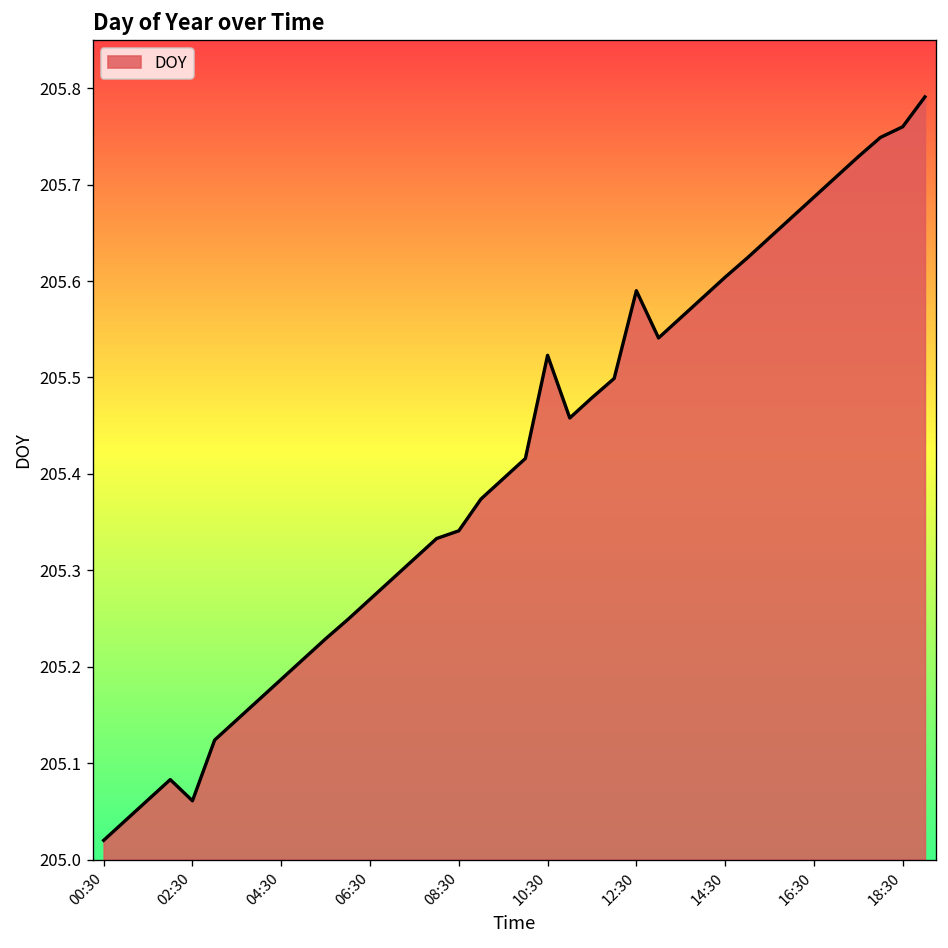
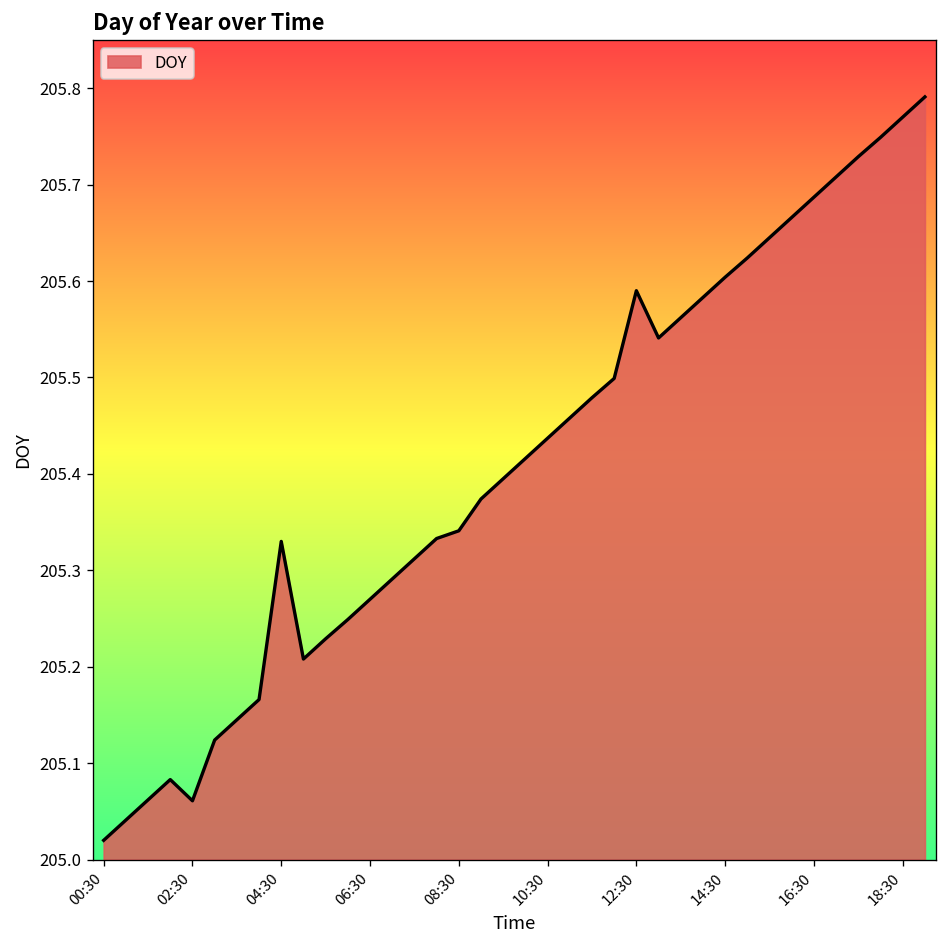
04:30: 205.19 -> 205.33
10:30: 205.52 -> 205.44
18:30: 205.76 -> 205.77
